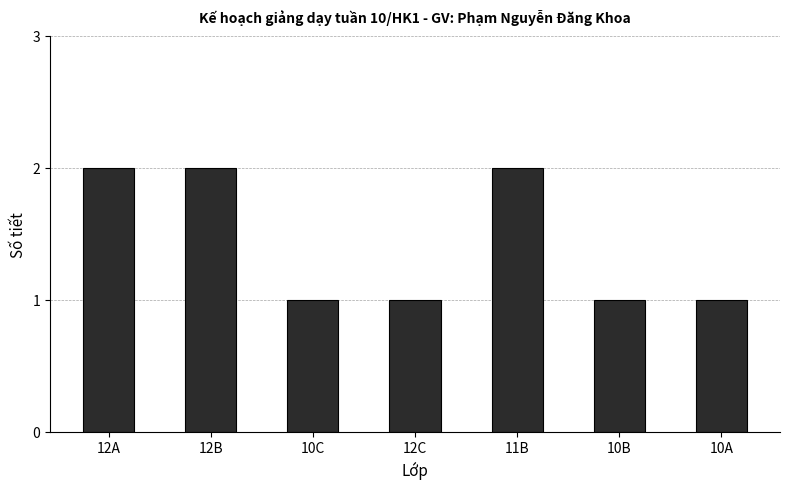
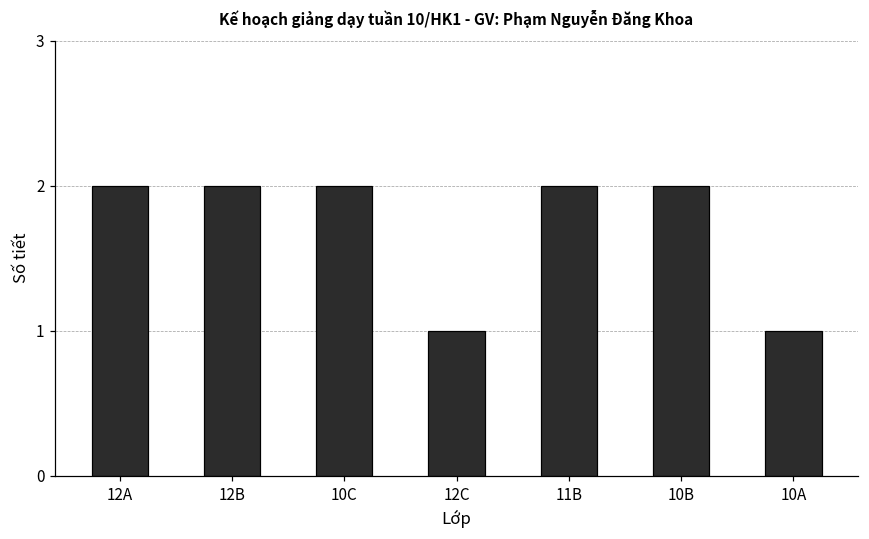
10C: 1 -> 2
10B: 1 -> 2
